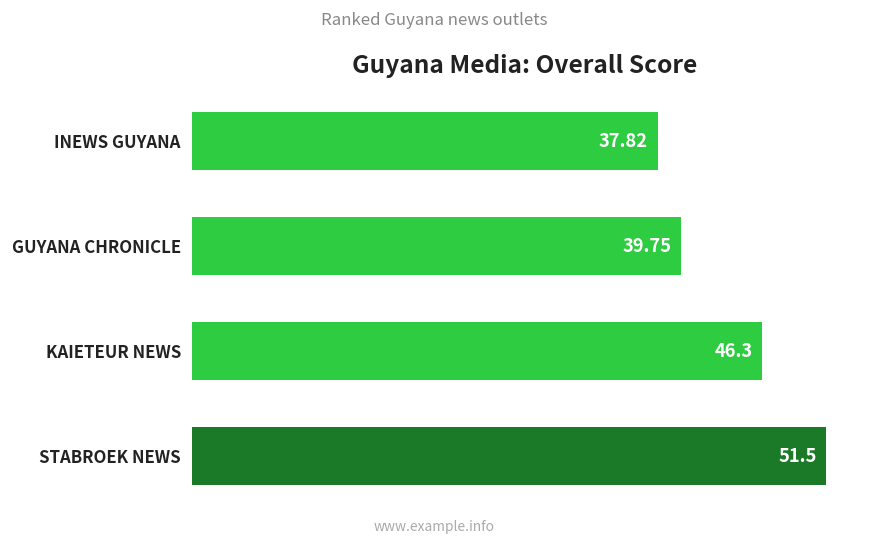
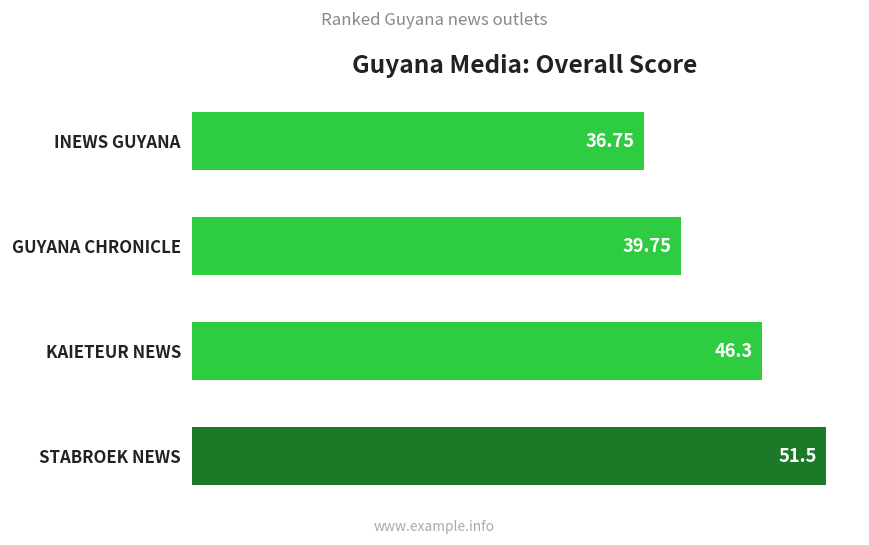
INEWS GUYANA: 37.82 -> 36.75
